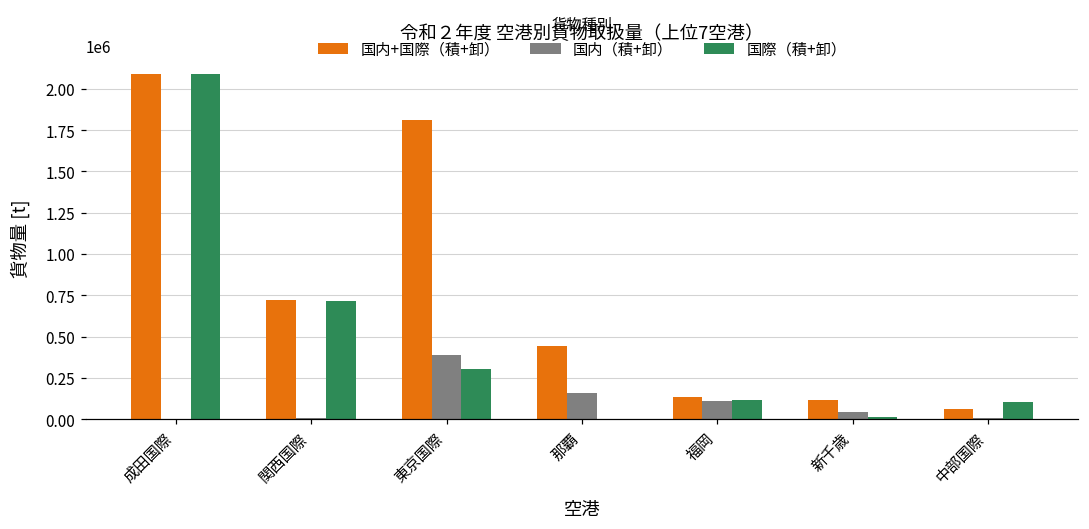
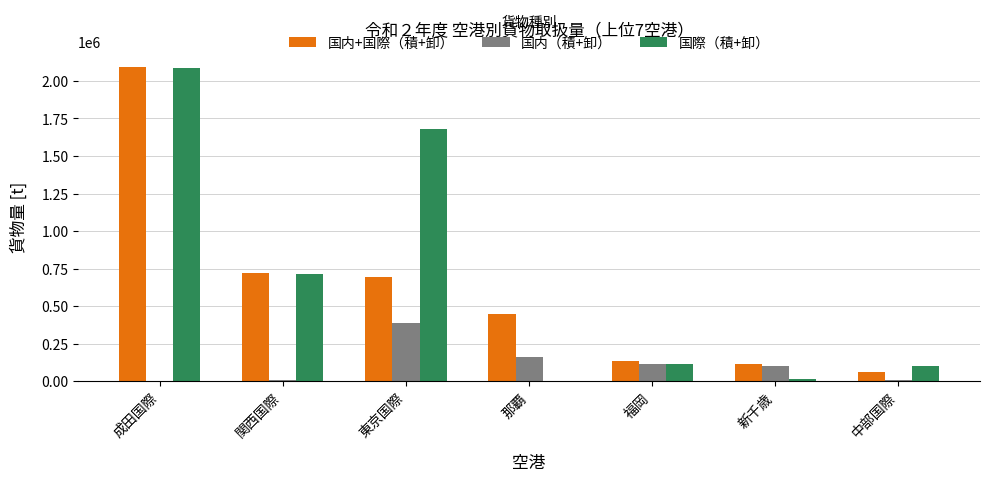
国内+国際（積+卸）, 東京国際: 1810000 -> 690000
国際（積+卸）, 東京国際: 310000 -> 1680000
国内（積+卸）, 新千歳: 50000 -> 100000
